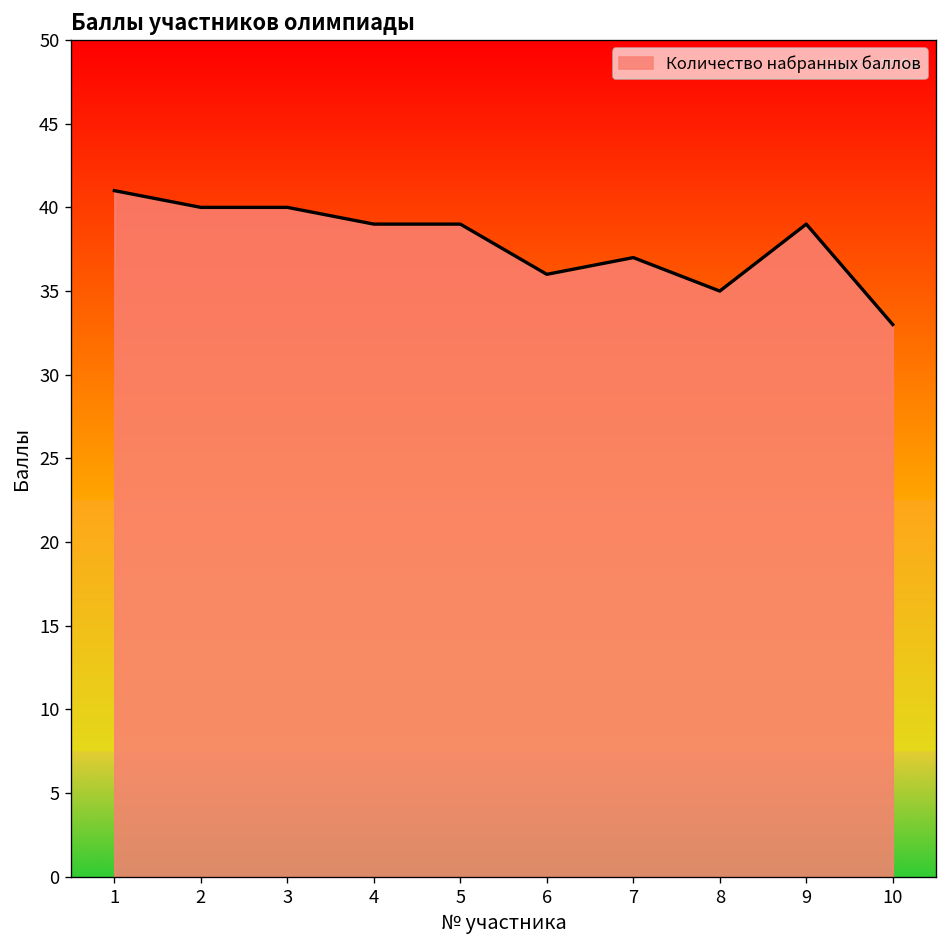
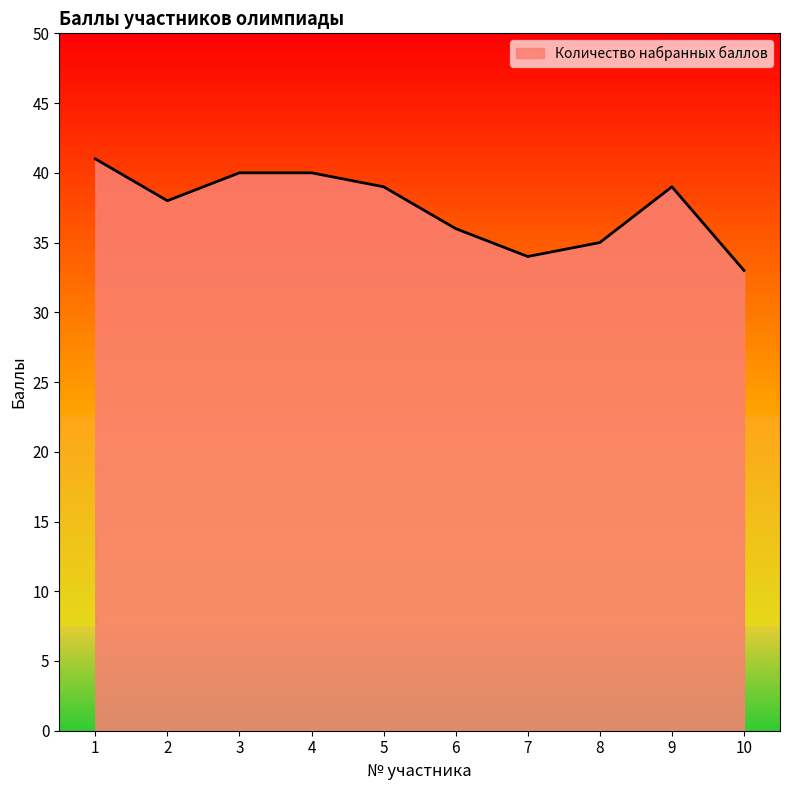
2: 40 -> 38
4: 39 -> 40
7: 37 -> 34
